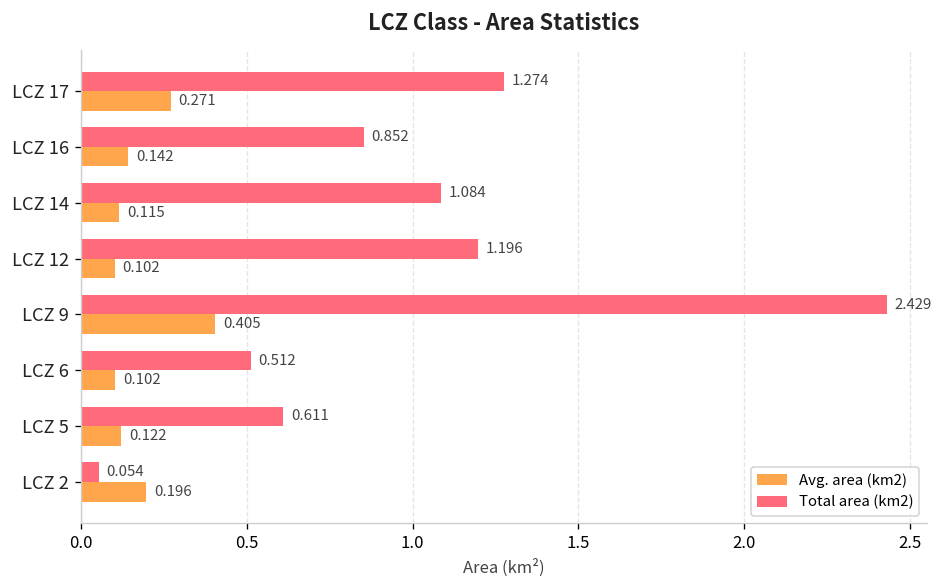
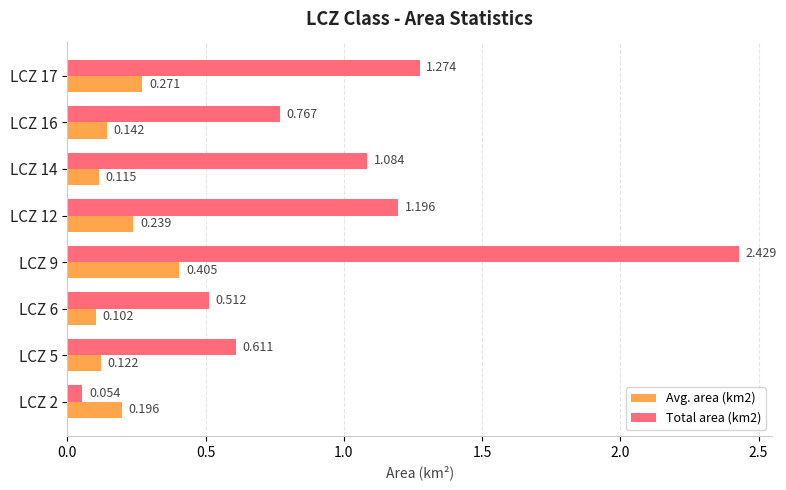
Total area (km2), LCZ 16: 0.852 -> 0.767
Avg. area (km2), LCZ 12: 0.102 -> 0.239
